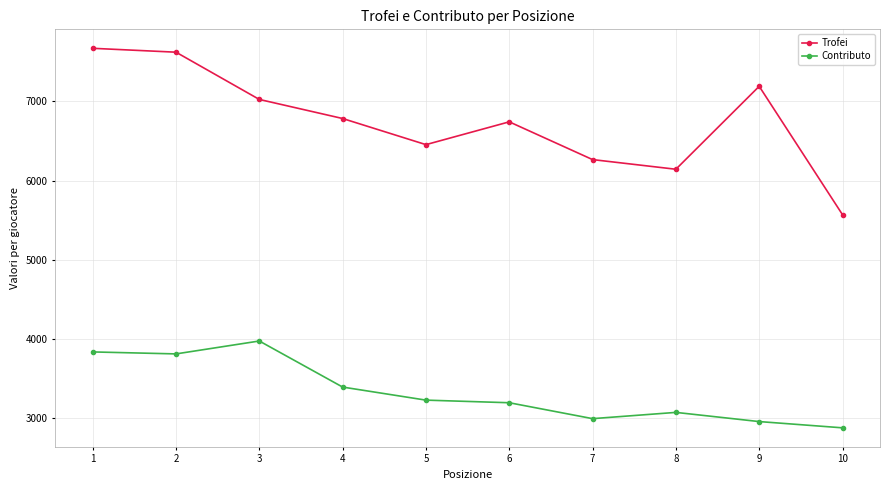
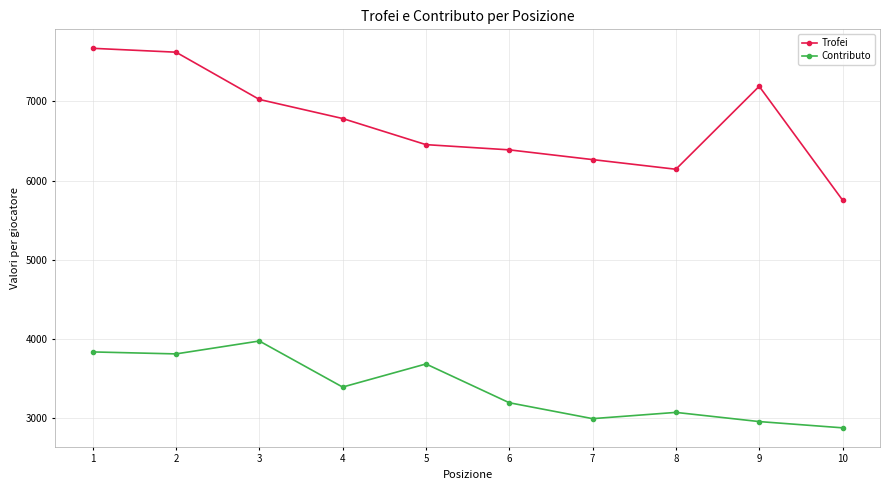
Contributo, 5: 3200 -> 3700
Trofei, 6: 6700 -> 6400
Trofei, 10: 5600 -> 5800
